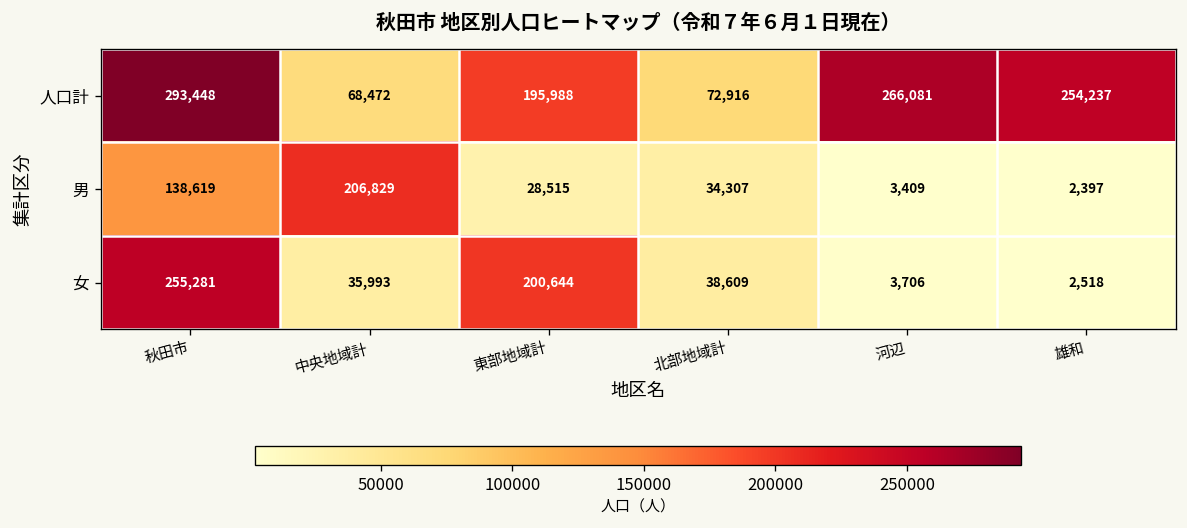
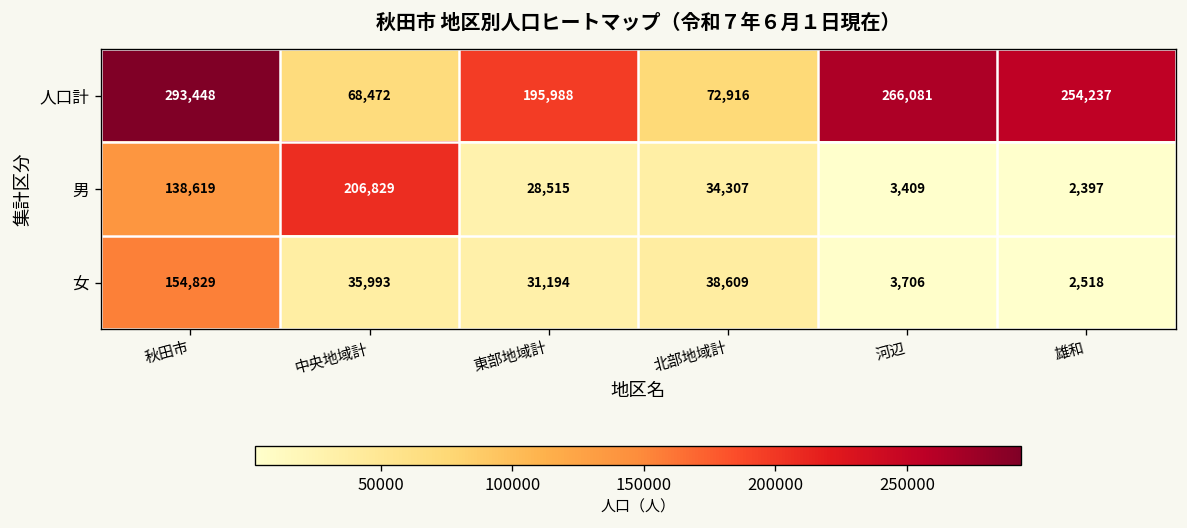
女, 秋田市: 255,281 -> 154,829
女, 東部地域計: 200,644 -> 31,194
